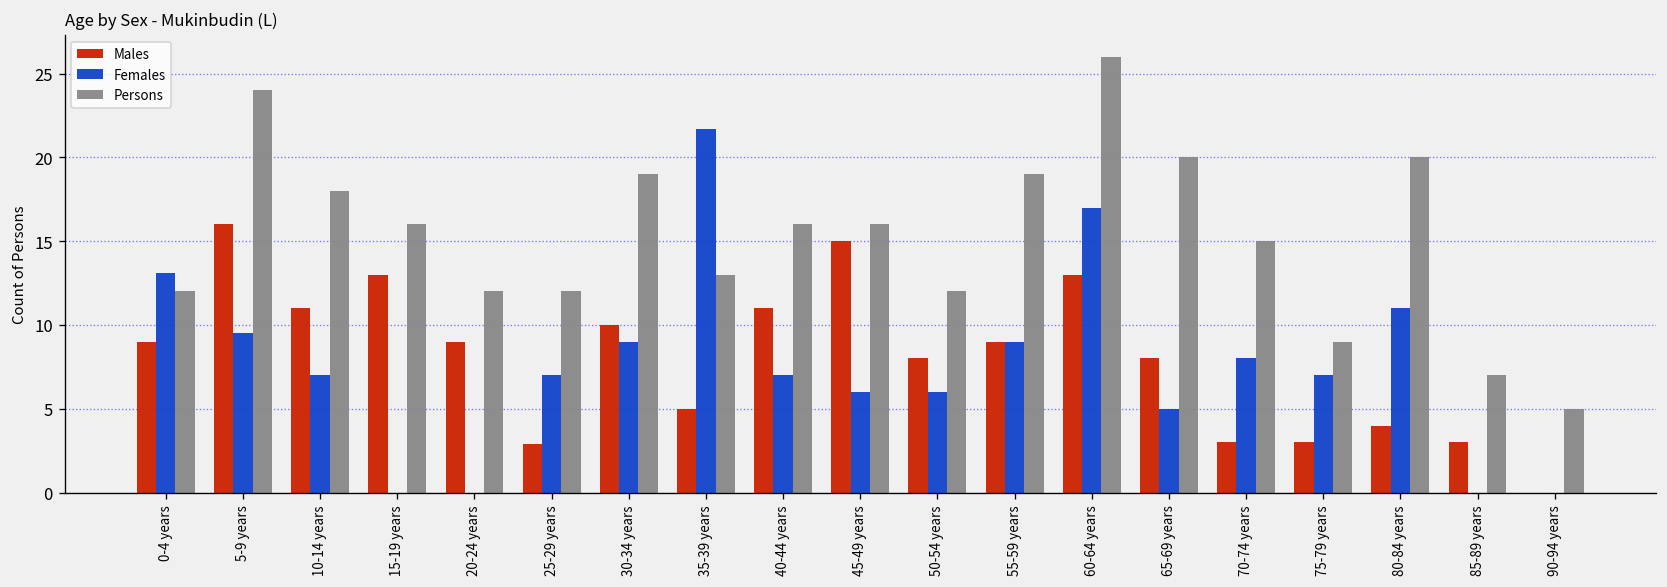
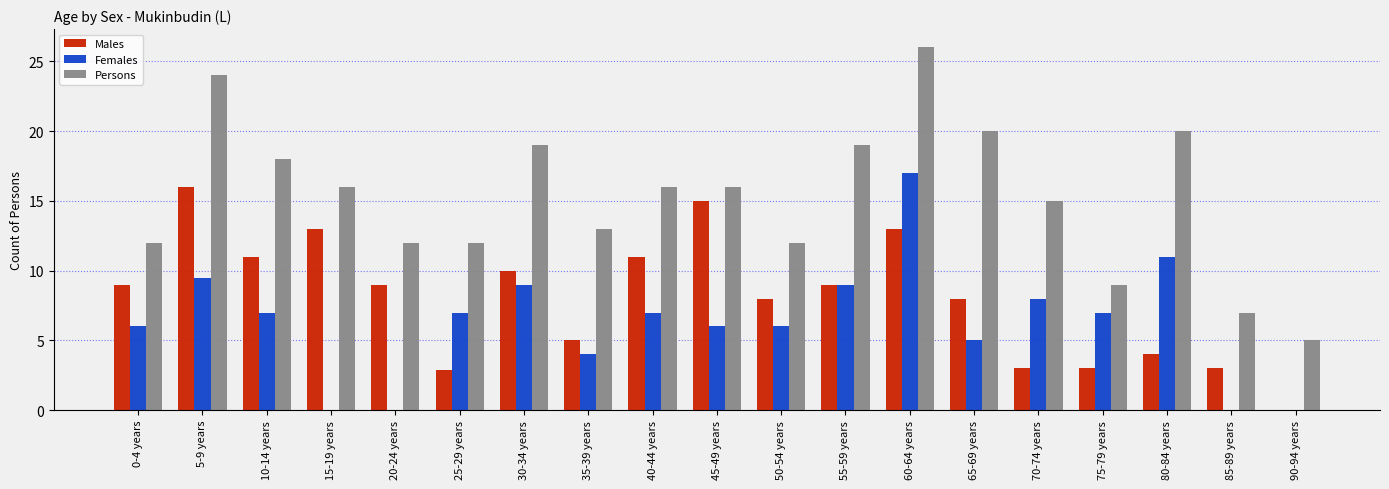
Females, 0-4 years: 13.1 -> 6.0
Females, 35-39 years: 21.7 -> 4.0
